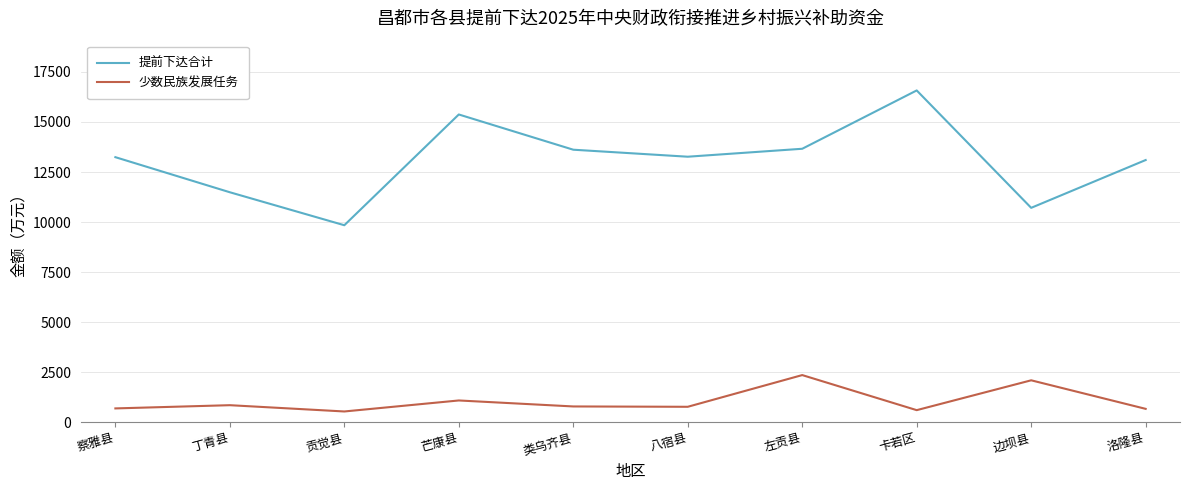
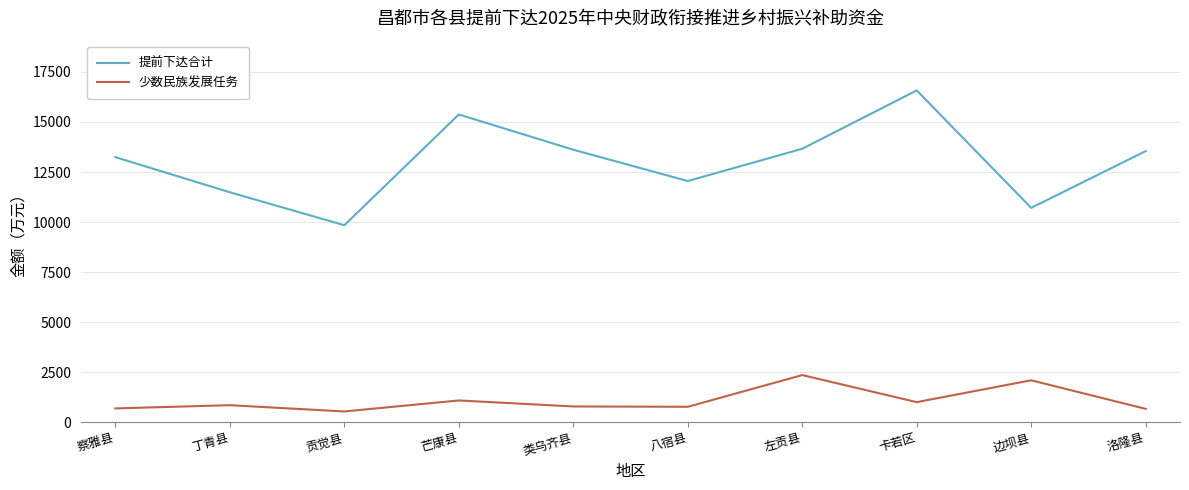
提前下达合计, 八宿县: 13300 -> 12000
少数民族发展任务, 卡若区: 600 -> 1000
提前下达合计, 洛隆县: 13100 -> 13500
